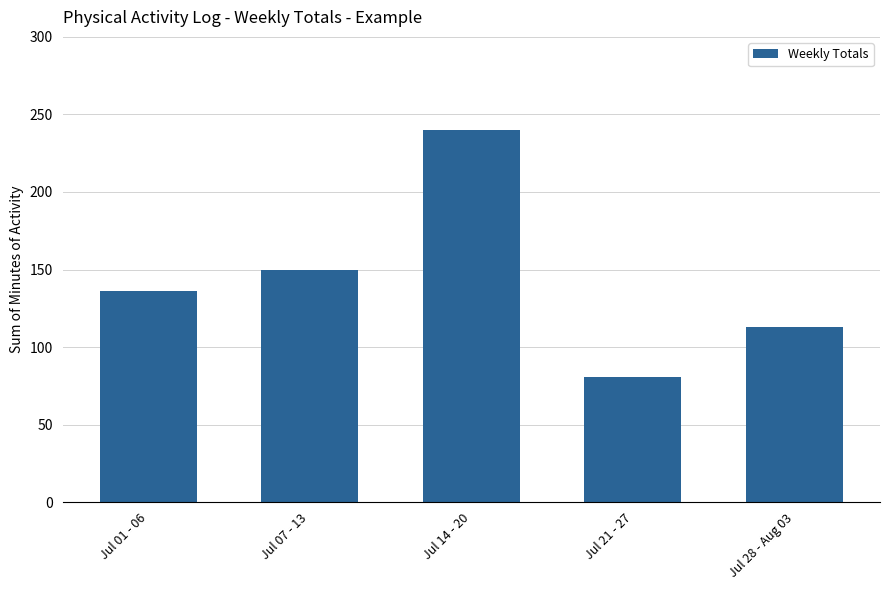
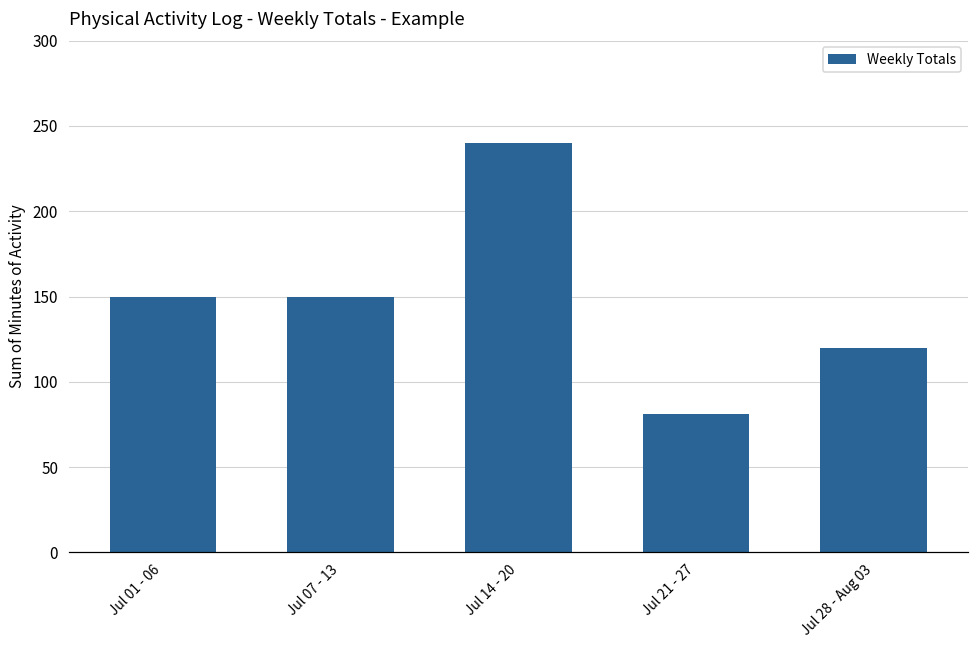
Jul 01 - 06: 136 -> 150
Jul 28 - Aug 03: 113 -> 120
